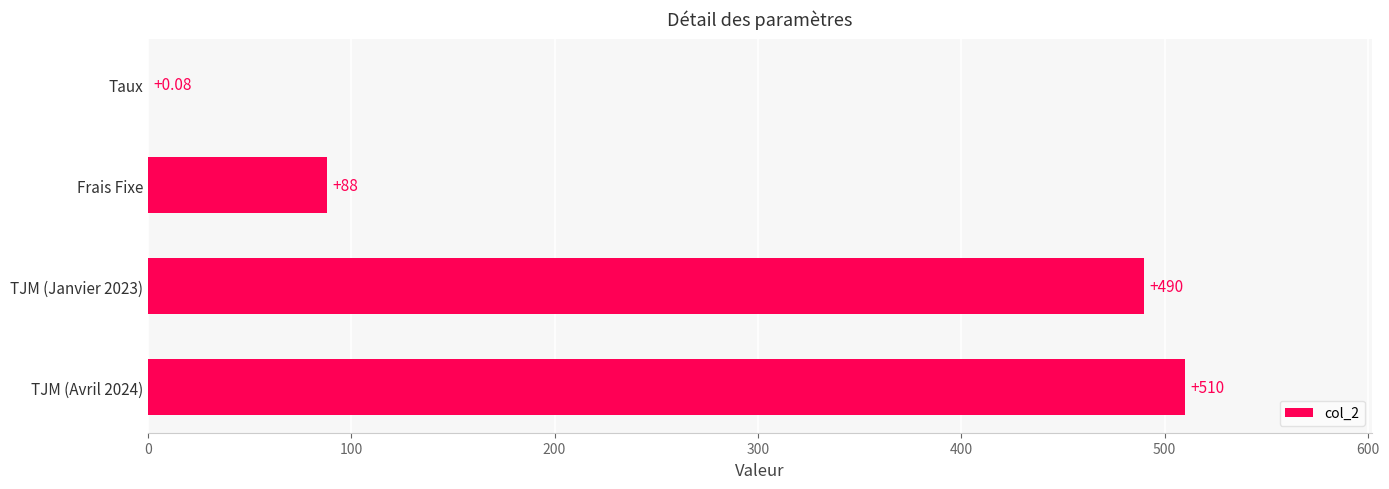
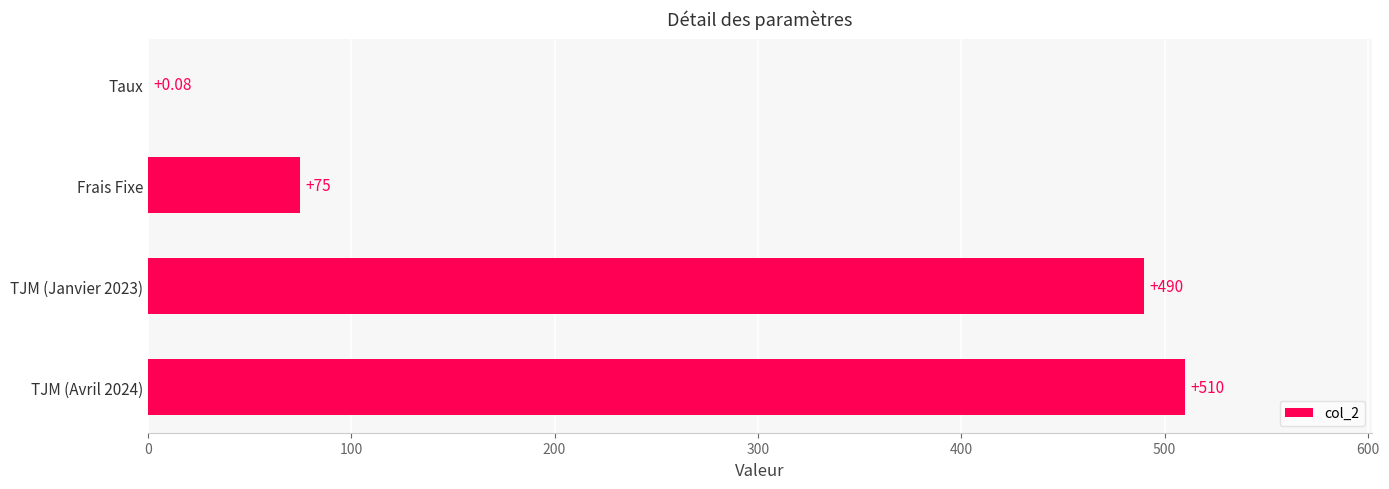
Frais Fixe: +88 -> +75
